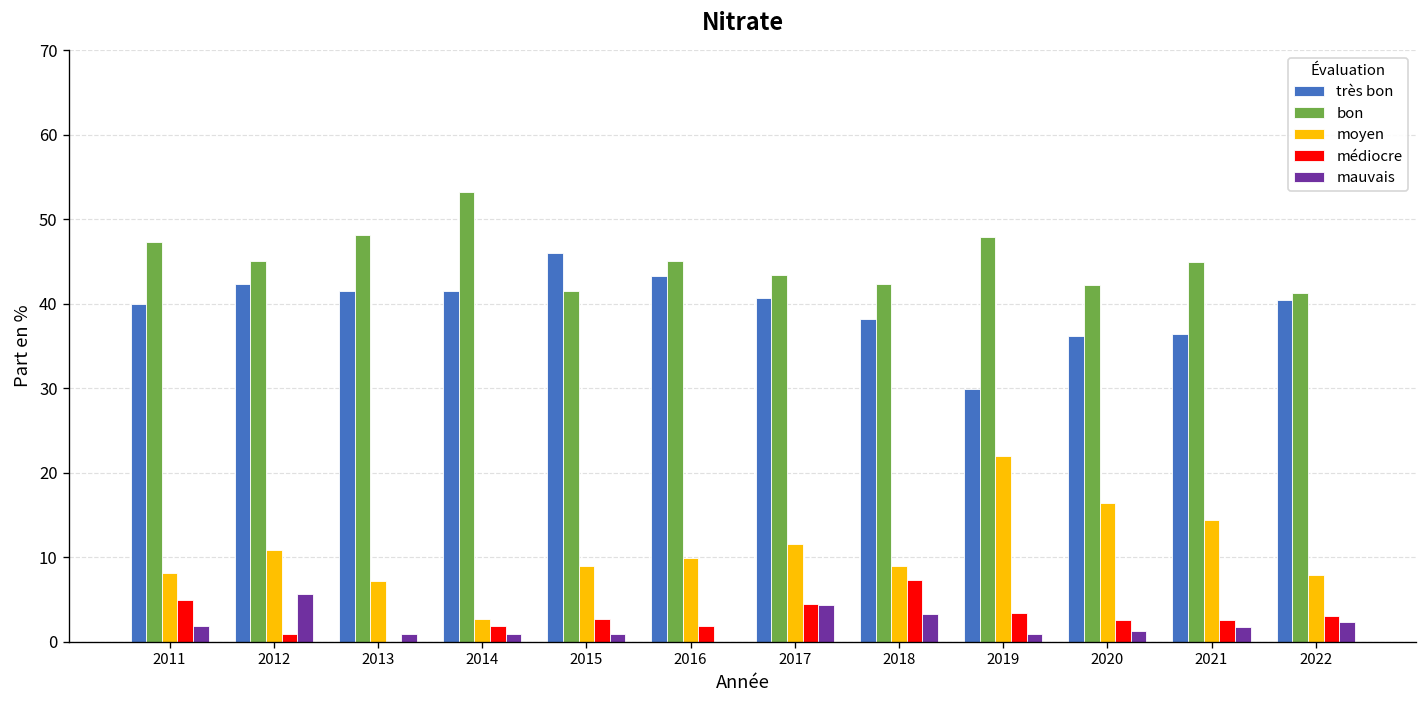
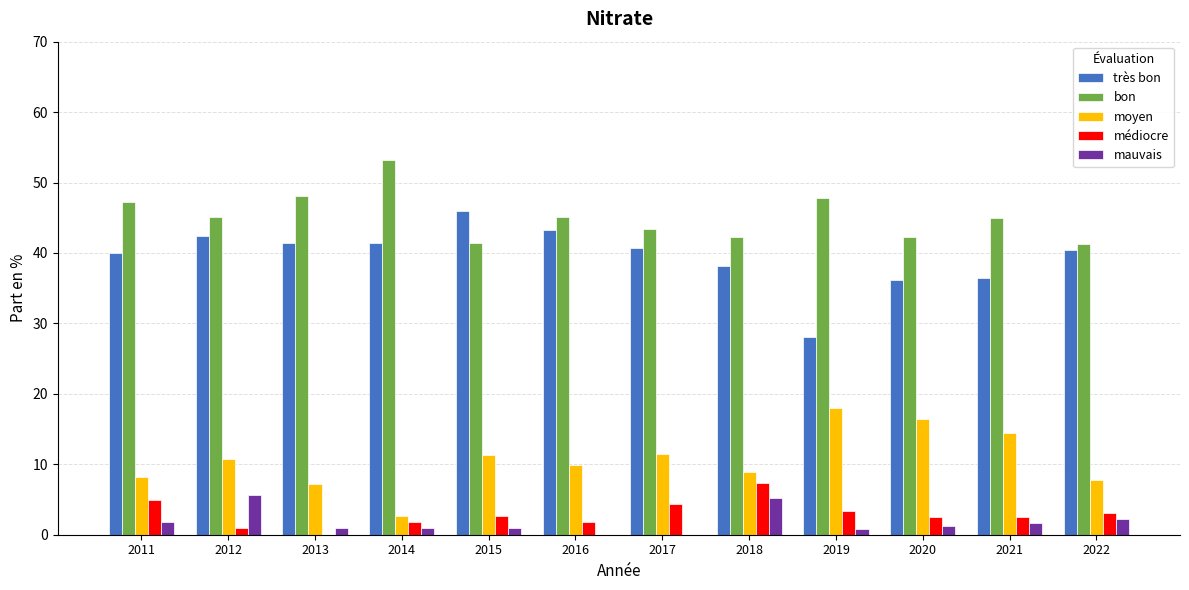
moyen, 2015: 9 -> 11
mauvais, 2017: 4 -> 0
mauvais, 2018: 3 -> 5
très bon, 2019: 30 -> 28
moyen, 2019: 22 -> 18
